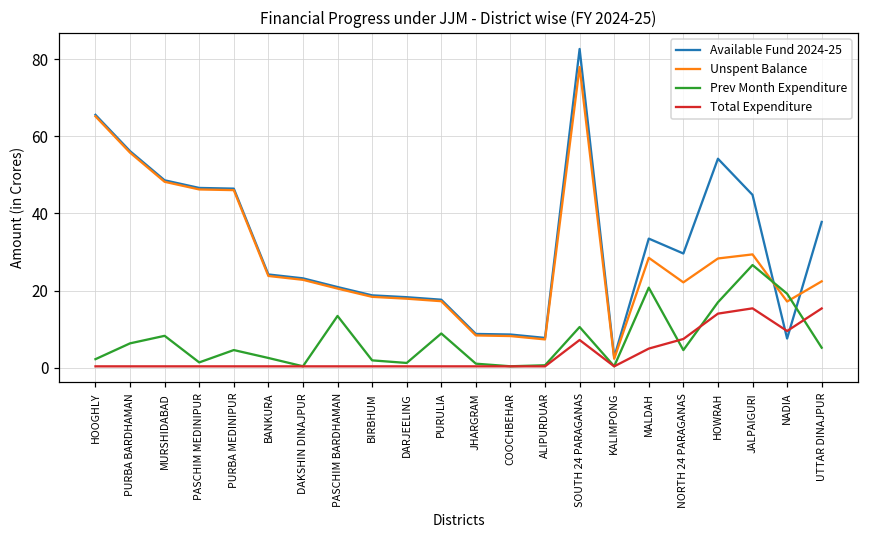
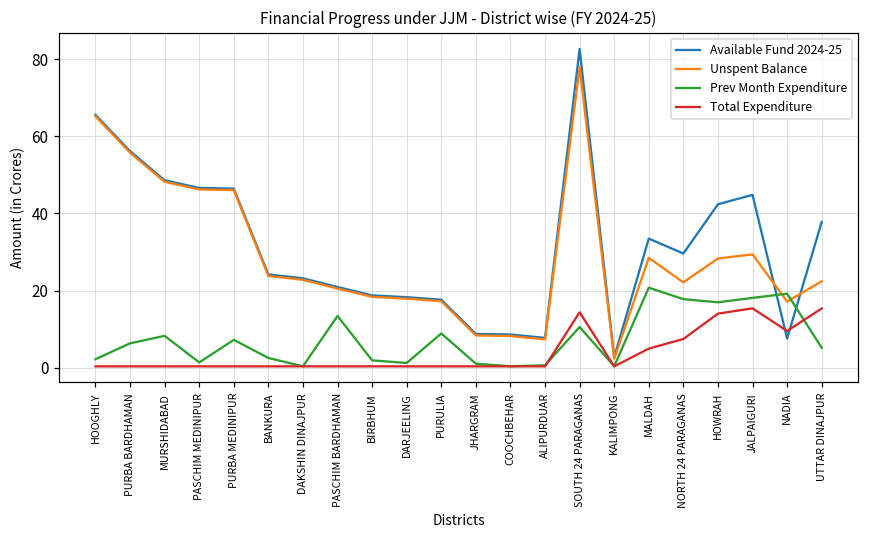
Prev Month Expenditure, PURBA MEDINIPUR: 5 -> 7
Total Expenditure, SOUTH 24 PARAGANAS: 7 -> 14
Prev Month Expenditure, NORTH 24 PARAGANAS: 5 -> 18
Available Fund 2024-25, HOWRAH: 54 -> 42
Prev Month Expenditure, JALPAIGURI: 27 -> 18
